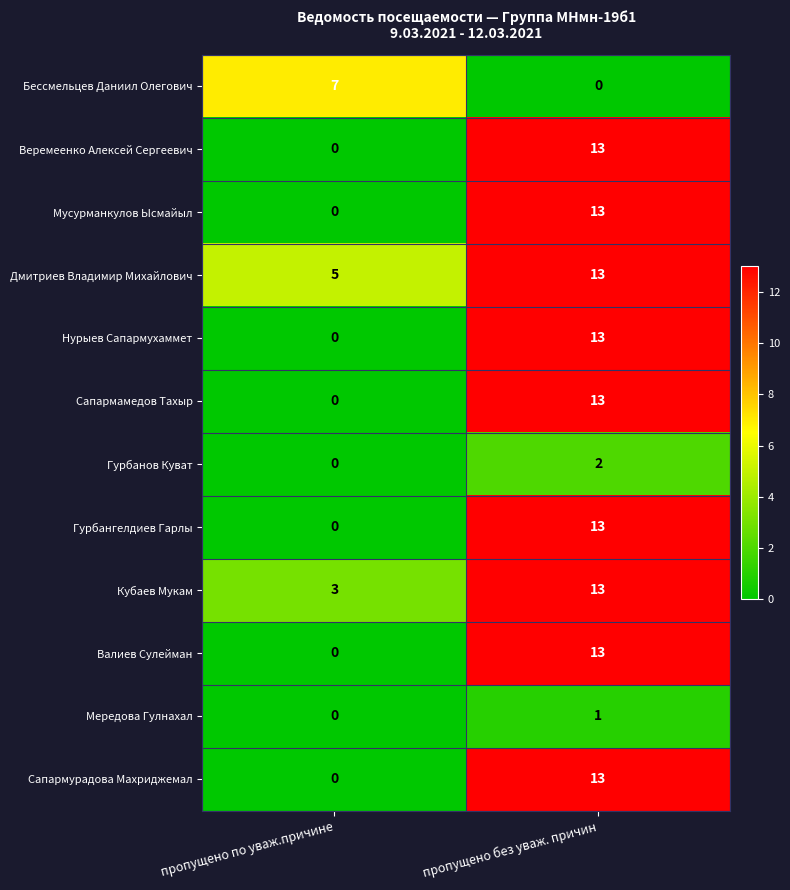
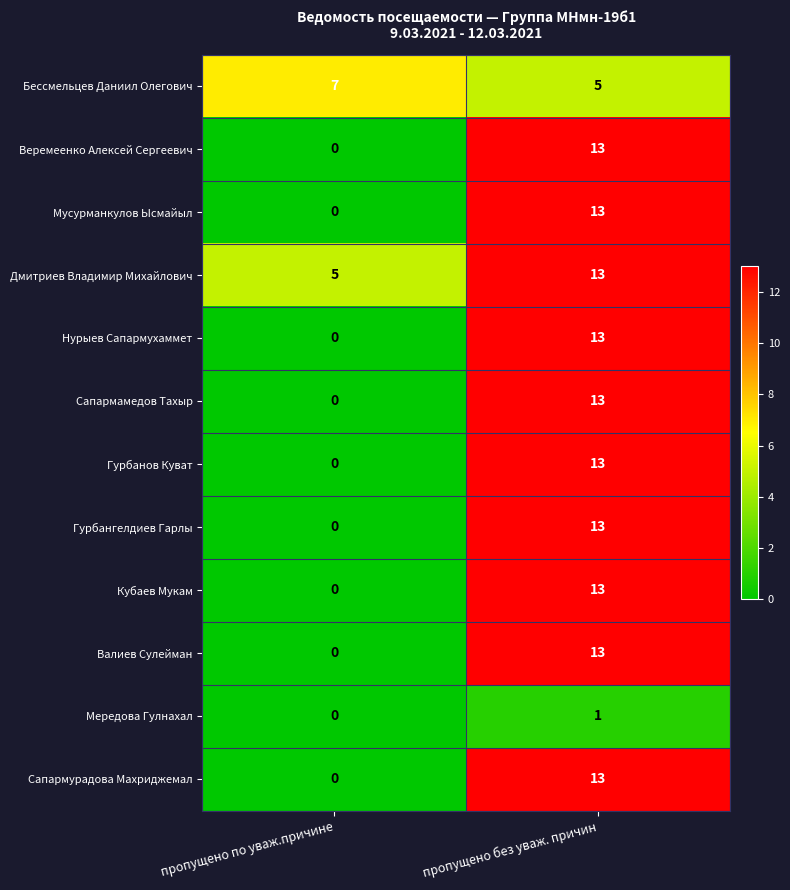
Бессмельцев Даниил Олегович, пропущено без уваж. причин: 0 -> 5
Гурбанов Куват, пропущено без уваж. причин: 2 -> 13
Кубаев Мукам, пропущено по уваж.причине: 3 -> 0
